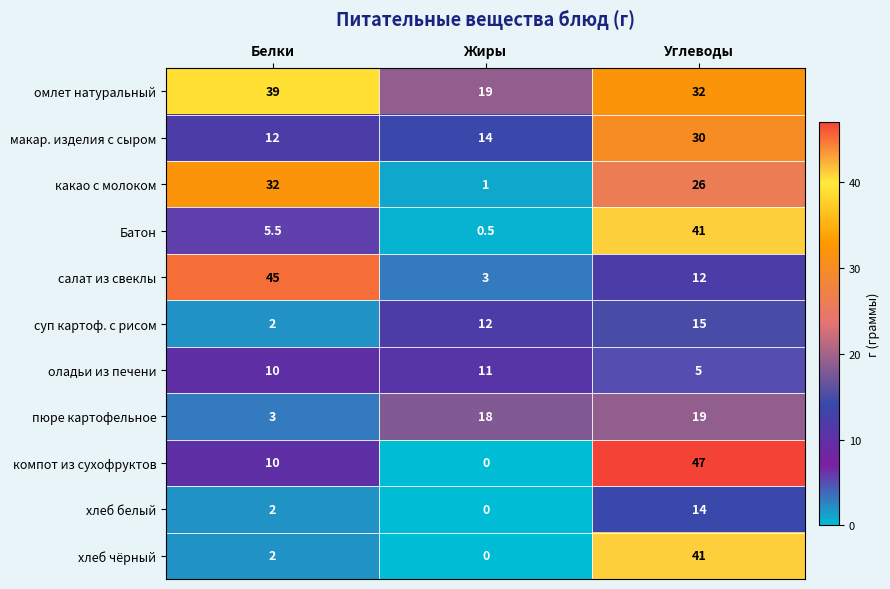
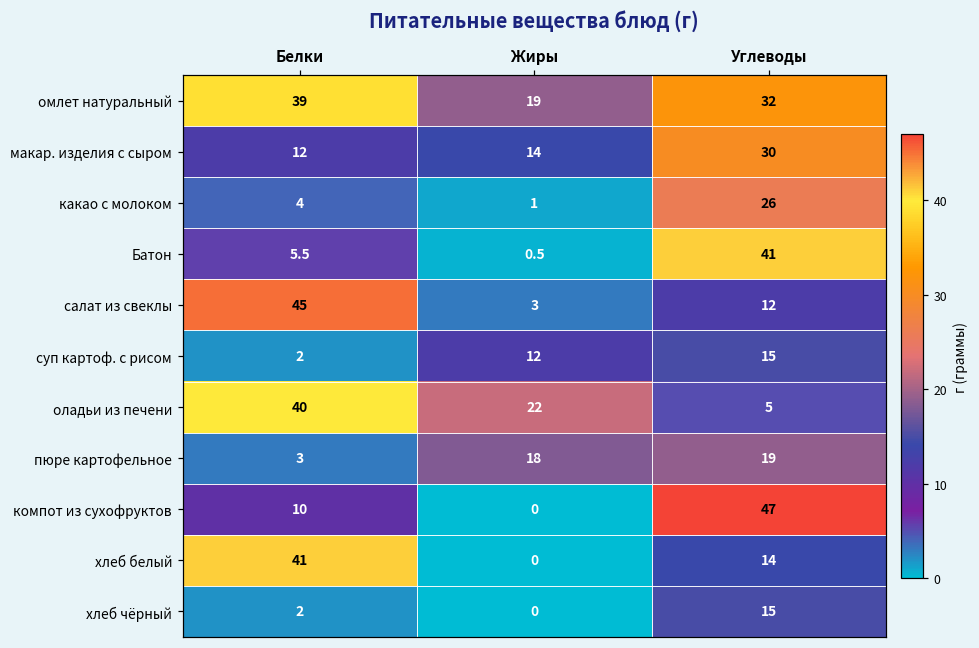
какао с молоком, Белки: 32 -> 4
оладьи из печени, Белки: 10 -> 40
оладьи из печени, Жиры: 11 -> 22
хлеб белый, Белки: 2 -> 41
хлеб чёрный, Углеводы: 41 -> 15
